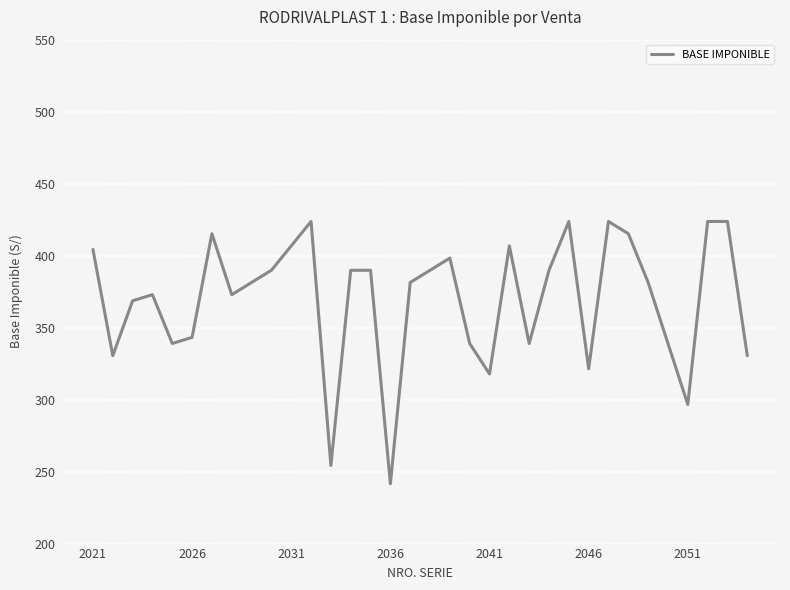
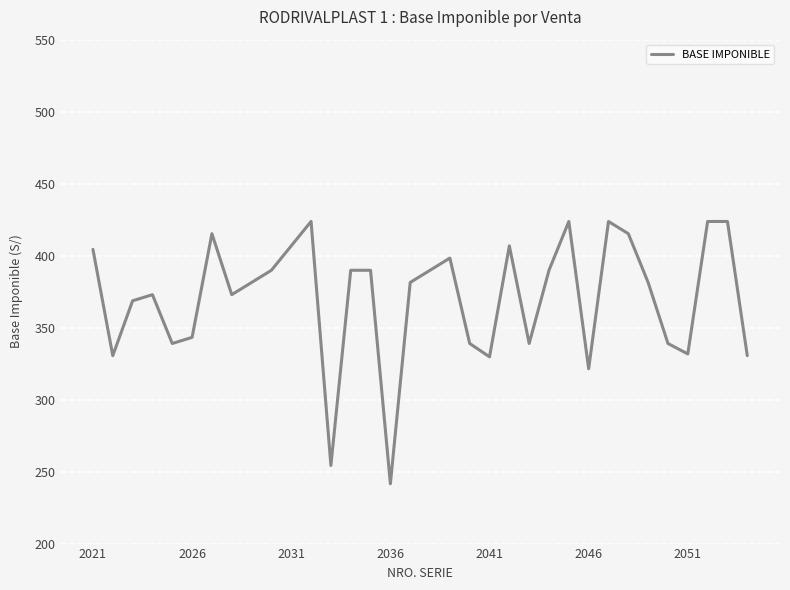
2041: 318 -> 330
2051: 297 -> 332
